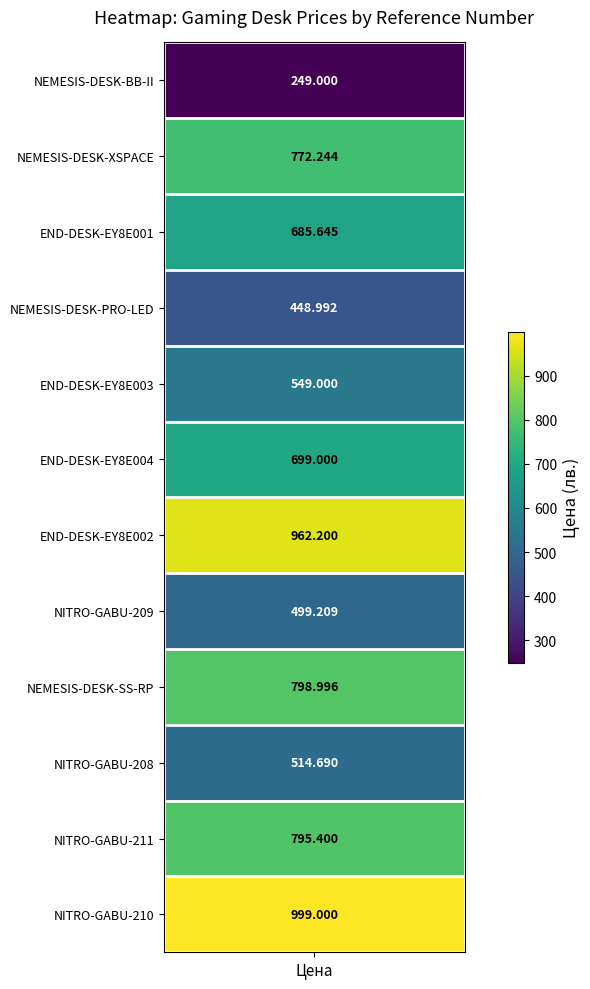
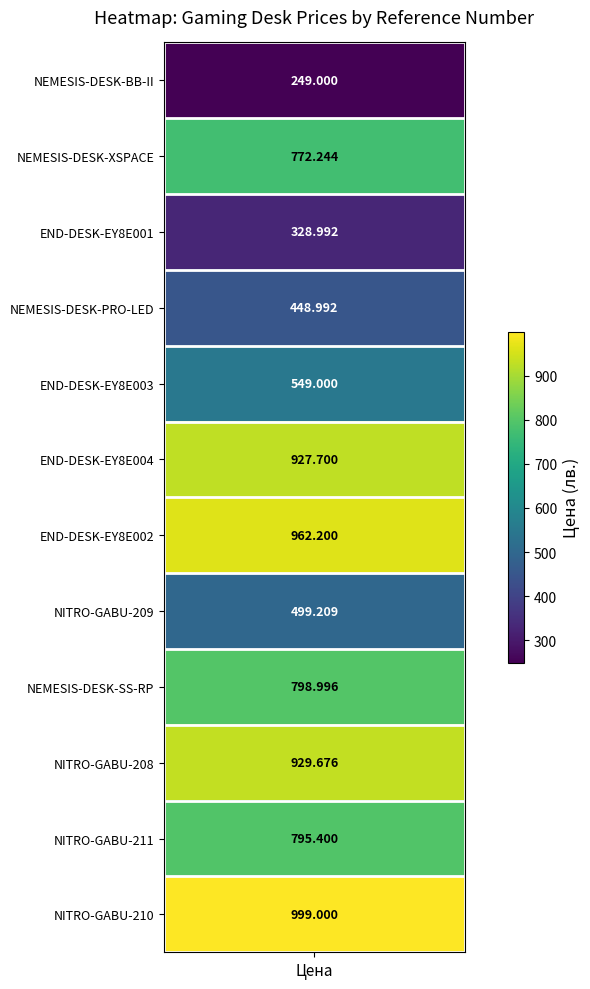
END-DESK-EY8E001, Цена: 685.645 -> 328.992
END-DESK-EY8E004, Цена: 699.000 -> 927.700
NITRO-GABU-208, Цена: 514.690 -> 929.676
